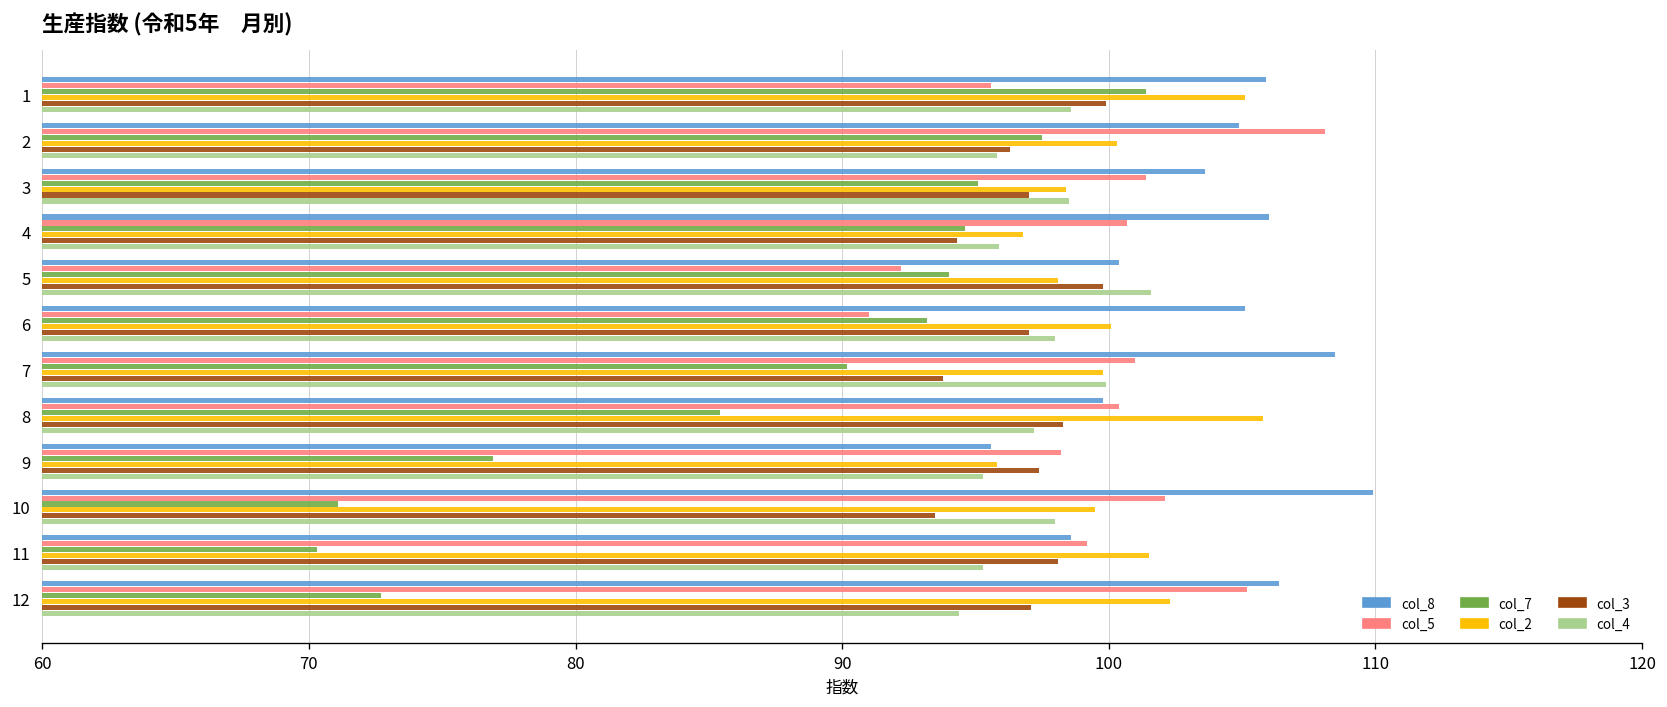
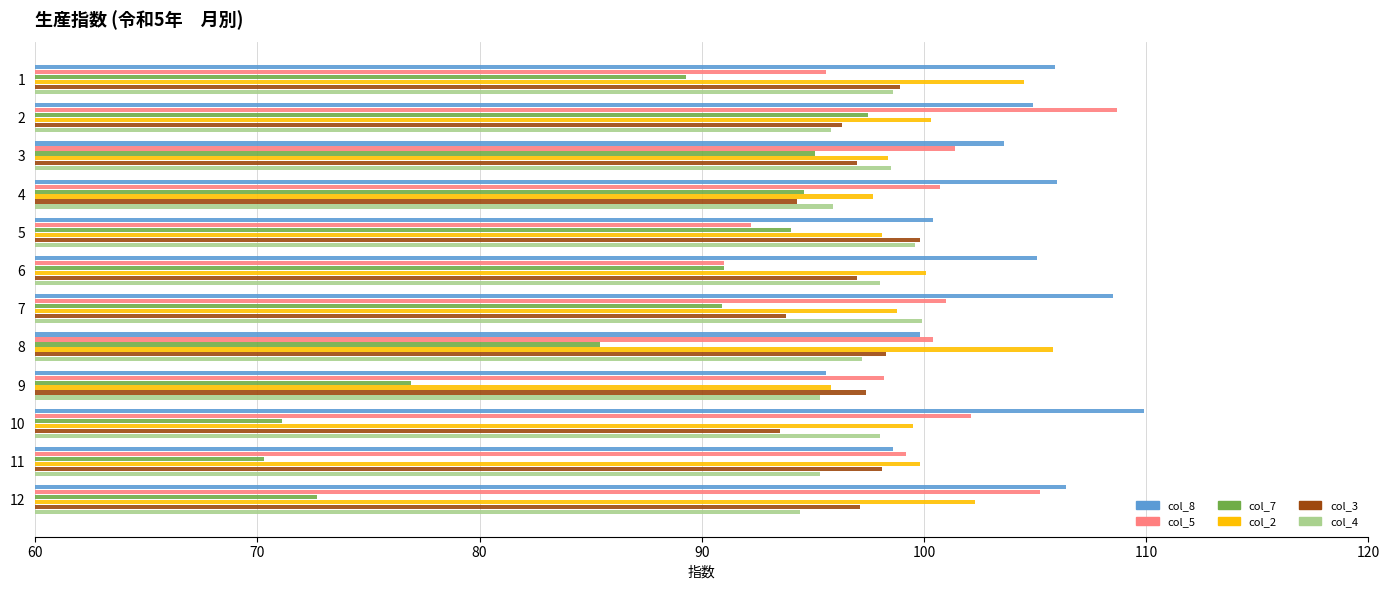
col_7, 1: 101.4 -> 89.3
col_2, 1: 105.1 -> 104.5
col_3, 1: 99.9 -> 98.9
col_5, 2: 108.1 -> 108.7
col_2, 4: 96.8 -> 97.7
col_4, 5: 101.6 -> 99.6
col_7, 6: 93.2 -> 91.0
col_7, 7: 90.2 -> 90.9
col_2, 7: 99.8 -> 98.8
col_2, 11: 101.5 -> 99.8
